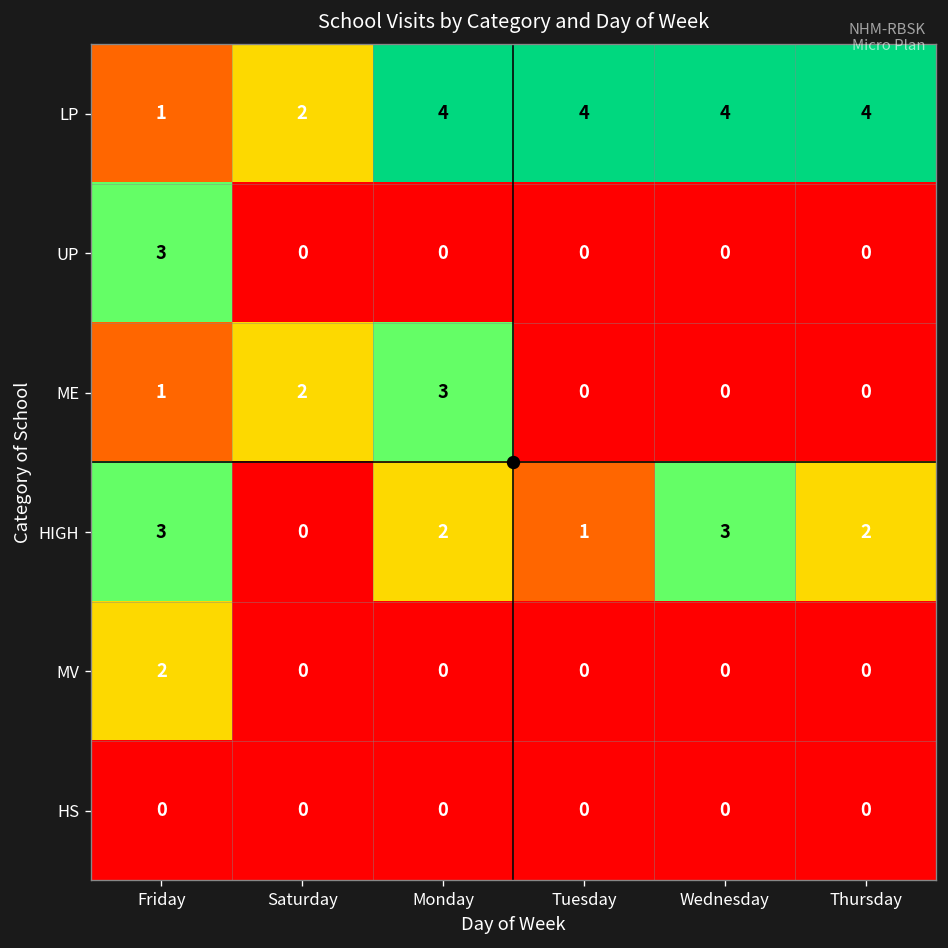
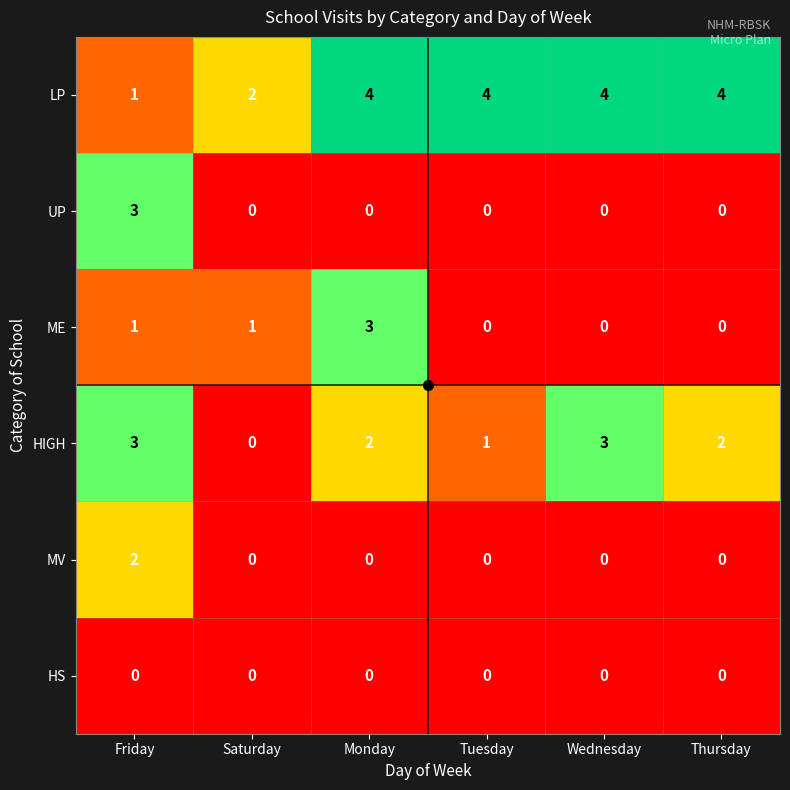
ME, Saturday: 2 -> 1
